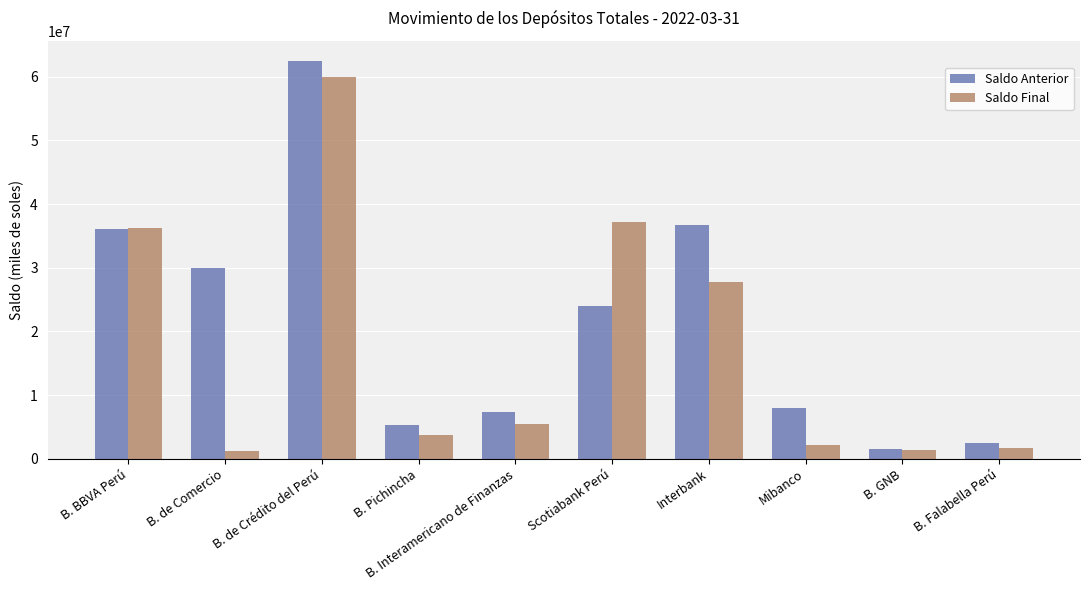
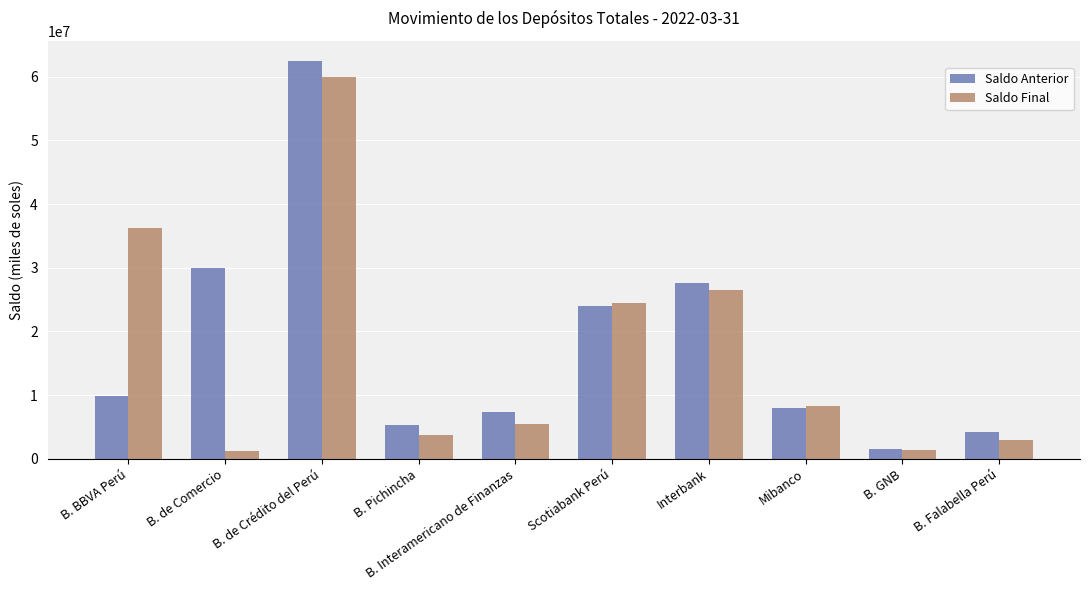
Saldo Anterior, B. BBVA Perú: 36000000 -> 10000000
Saldo Final, Scotiabank Perú: 37000000 -> 25000000
Saldo Anterior, Interbank: 37000000 -> 28000000
Saldo Final, Interbank: 28000000 -> 26000000
Saldo Final, Mibanco: 2000000 -> 8000000
Saldo Anterior, B. Falabella Perú: 2000000 -> 4000000
Saldo Final, B. Falabella Perú: 2000000 -> 3000000
